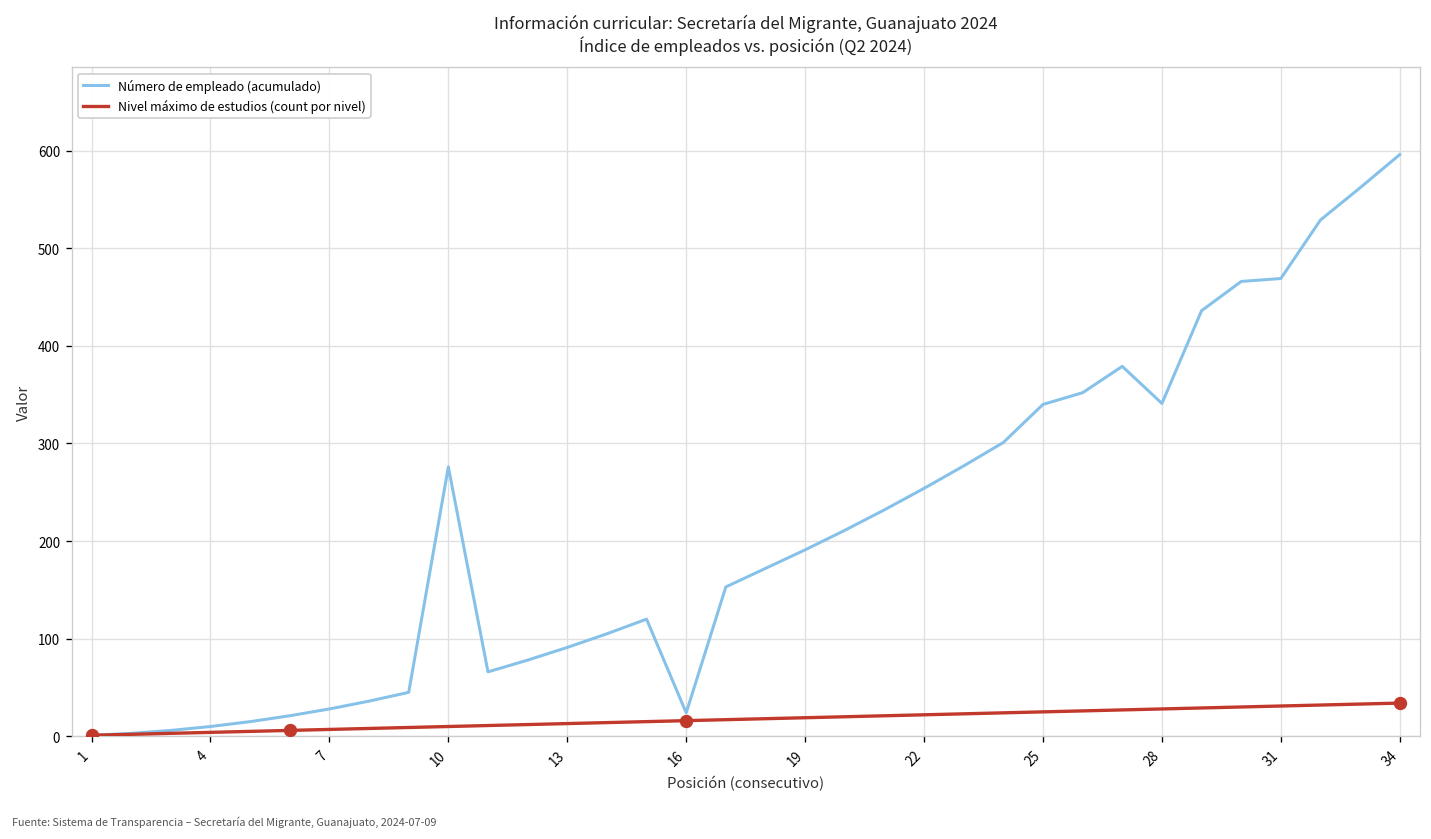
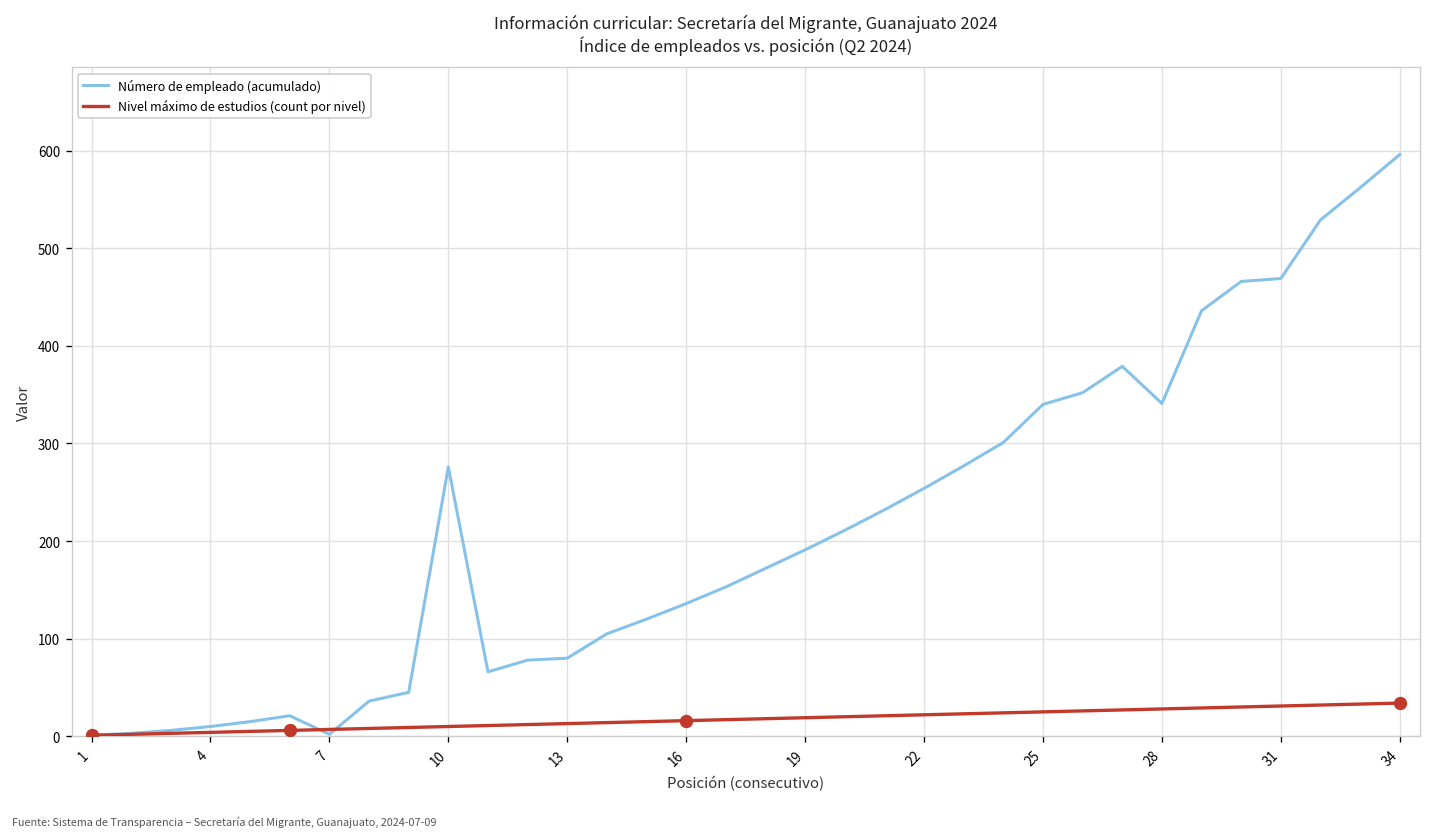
Número de empleado (acumulado), 7: 30 -> 0
Número de empleado (acumulado), 13: 90 -> 80
Número de empleado (acumulado), 16: 20 -> 140
